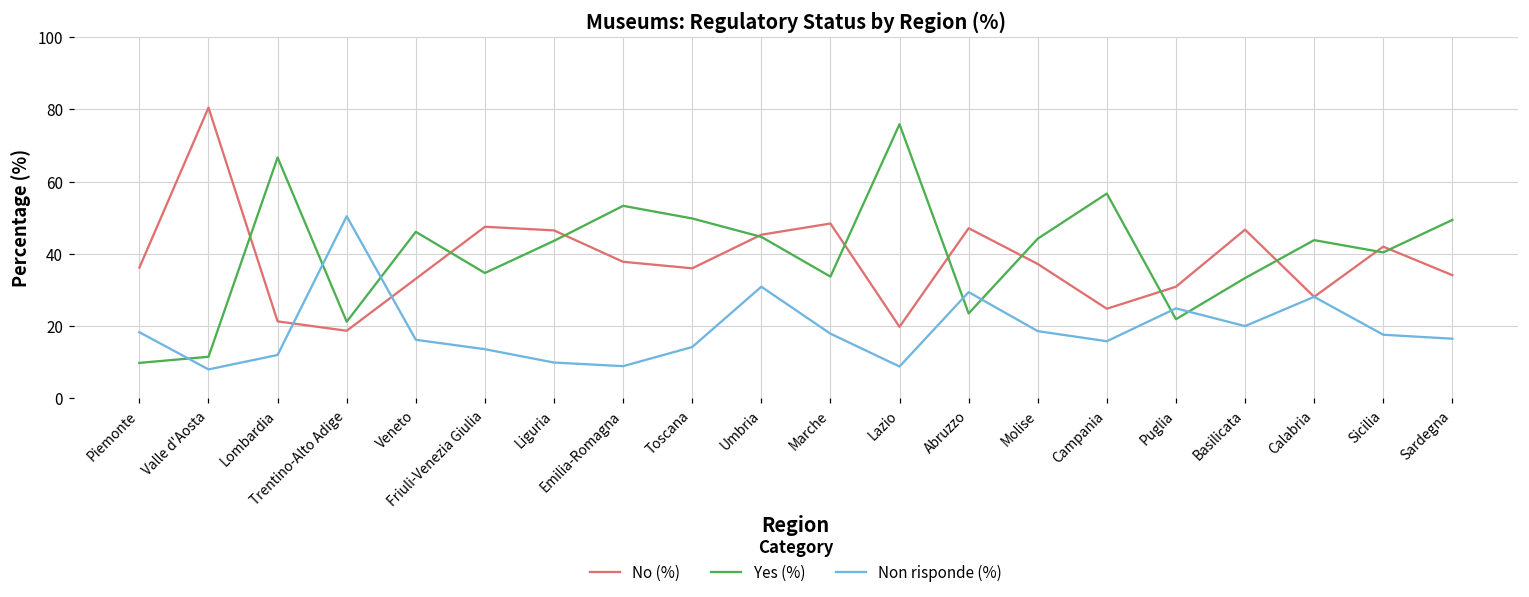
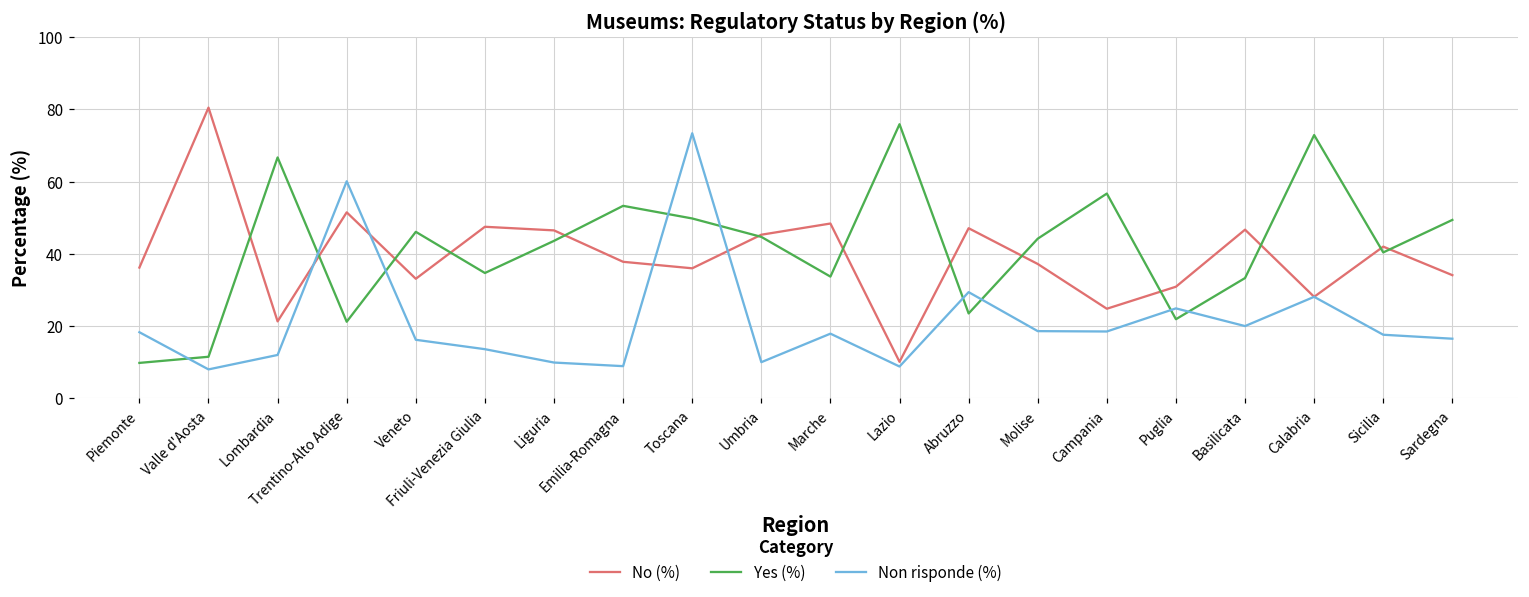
No (%), Trentino-Alto Adige: 19 -> 52
Non risponde (%), Trentino-Alto Adige: 50 -> 60
Non risponde (%), Toscana: 14 -> 73
Non risponde (%), Umbria: 31 -> 10
No (%), Lazio: 20 -> 10
Non risponde (%), Campania: 16 -> 19
Yes (%), Calabria: 44 -> 73
